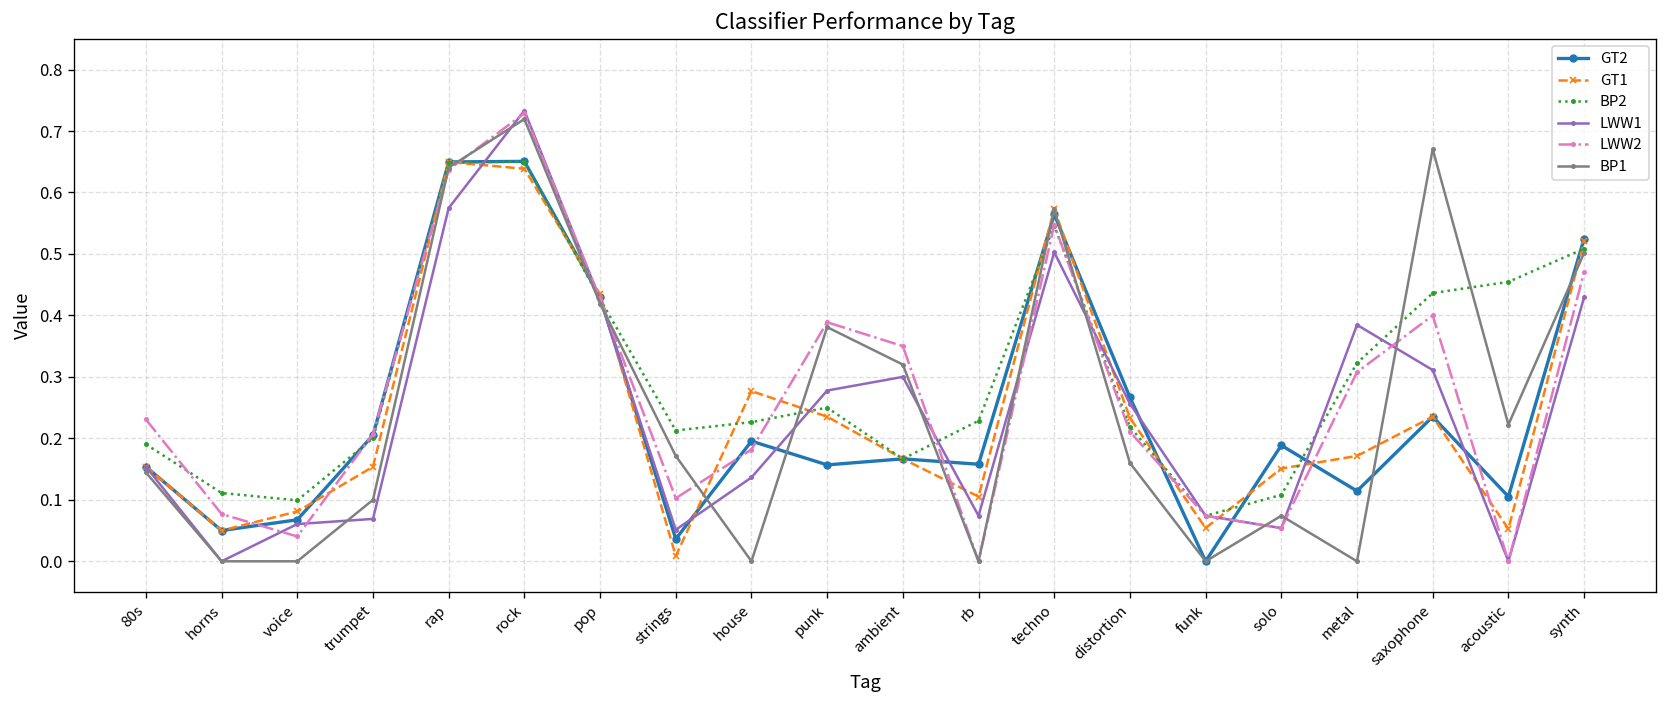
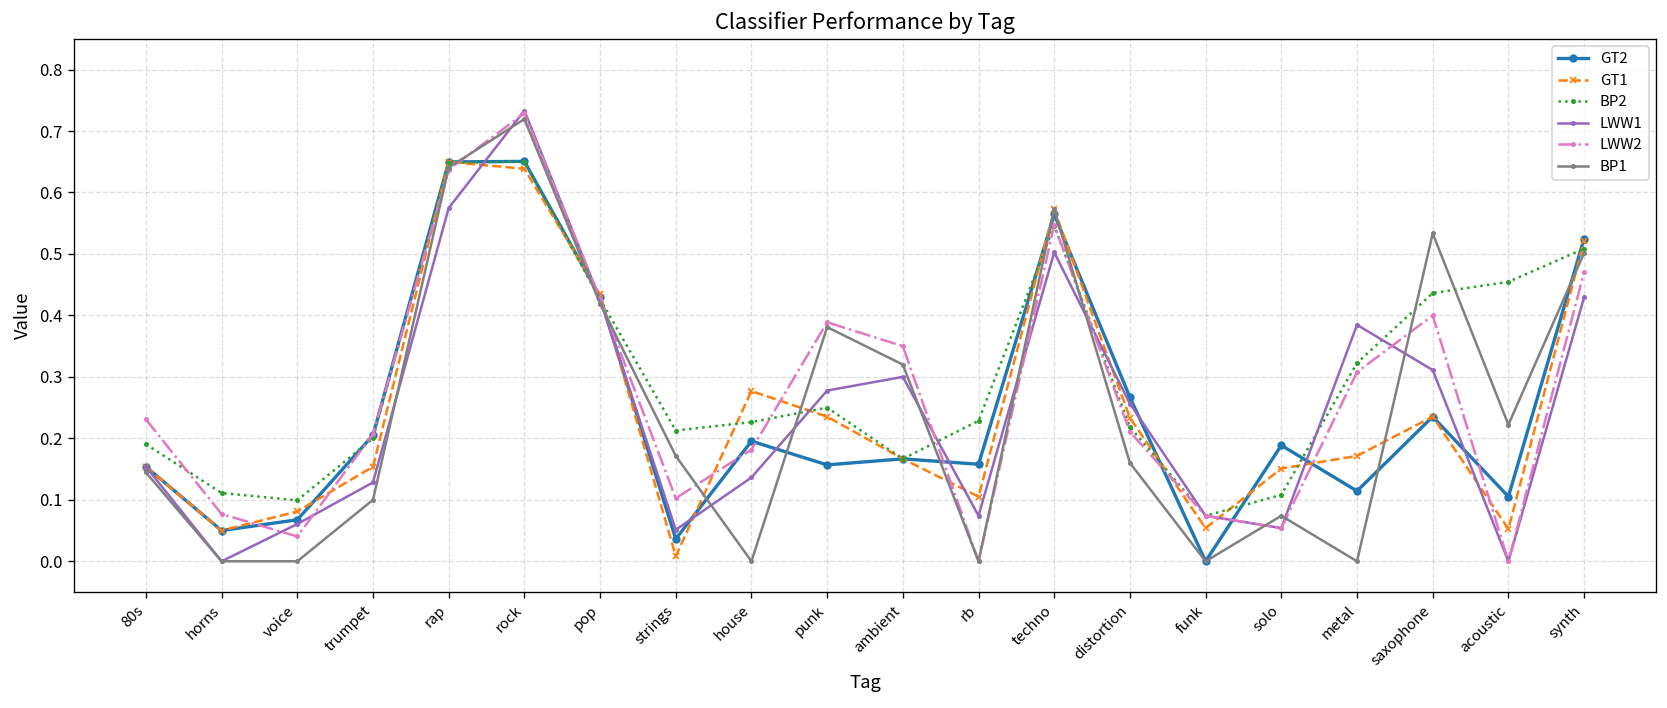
LWW1, trumpet: 0.07 -> 0.13
BP1, saxophone: 0.67 -> 0.53
